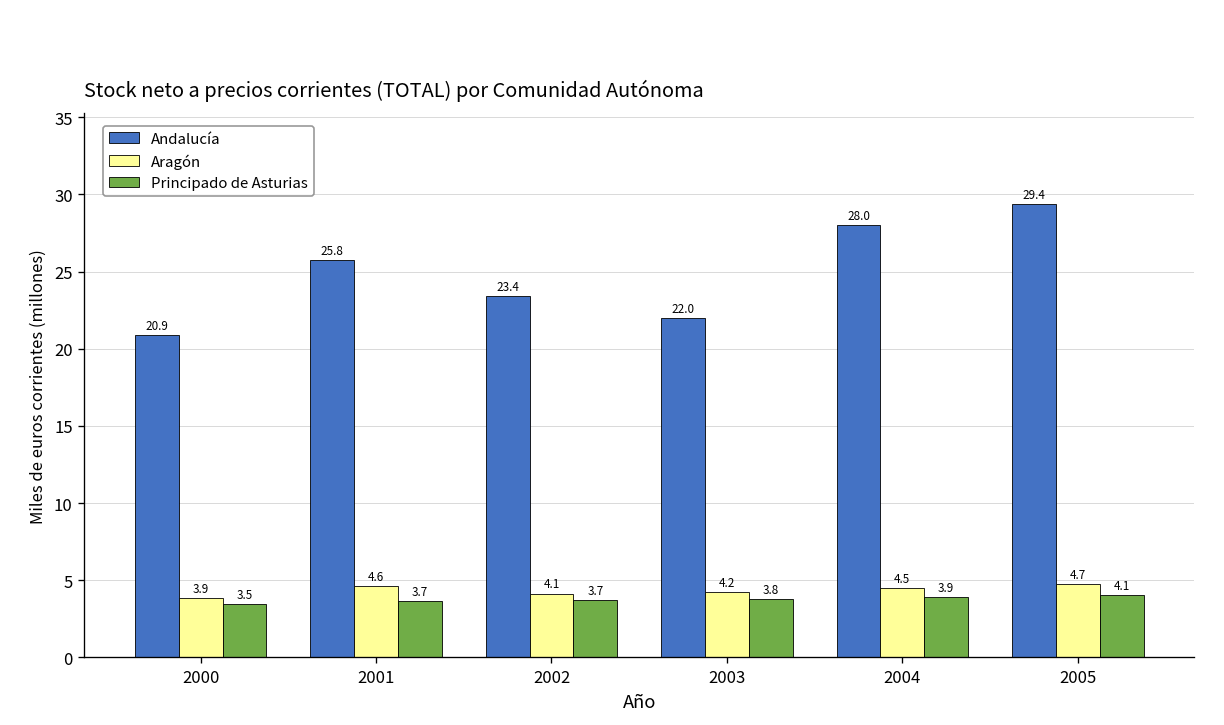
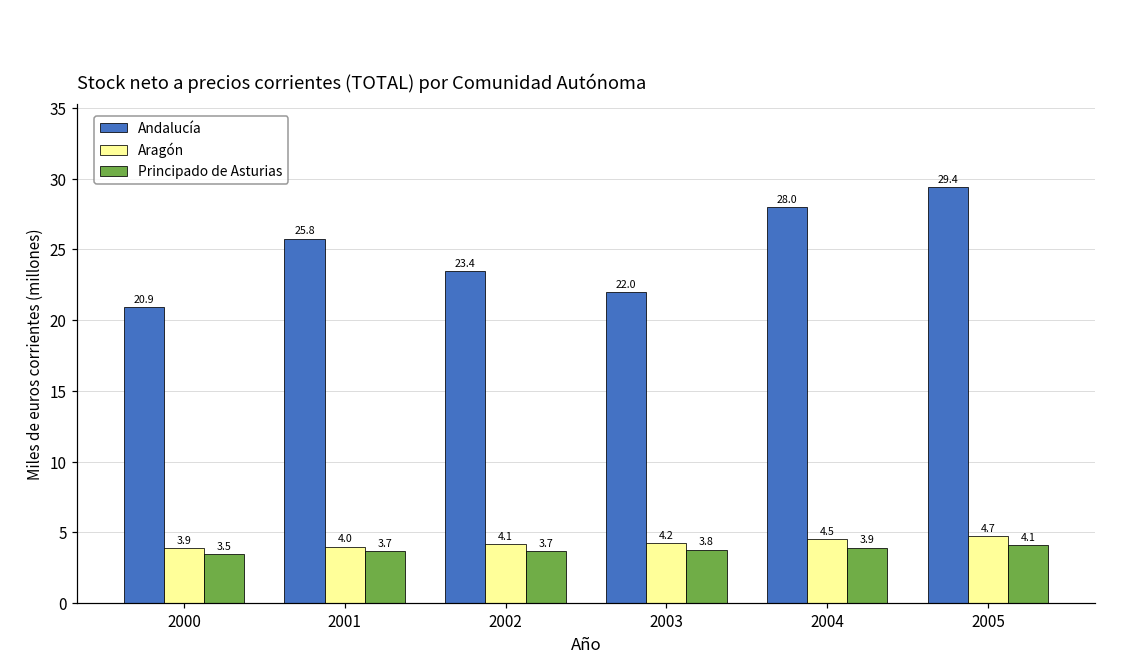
Aragón, 2001: 4.6 -> 4.0
